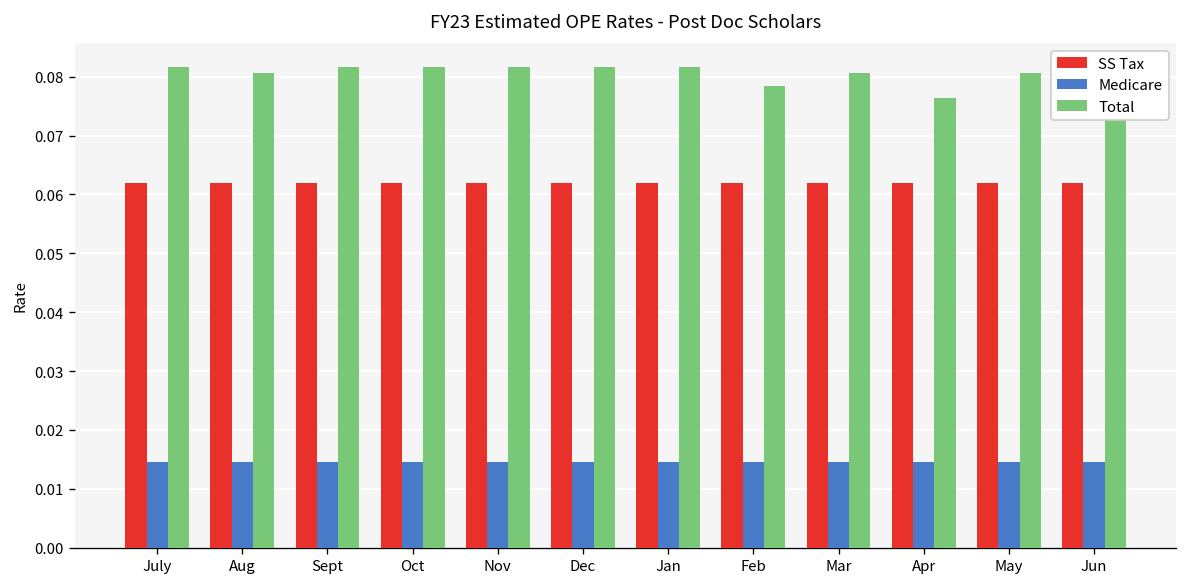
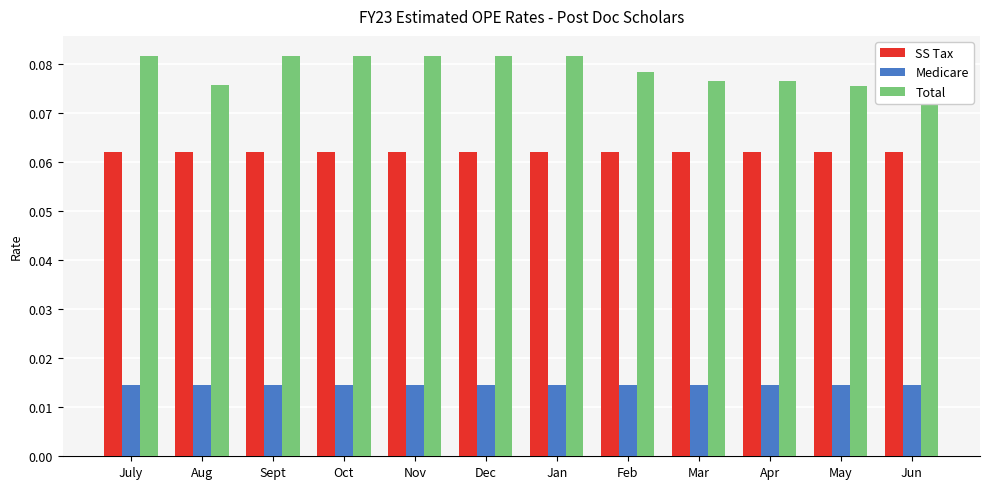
Total, Aug: 0.081 -> 0.076
Total, Mar: 0.081 -> 0.077
Total, May: 0.081 -> 0.076
